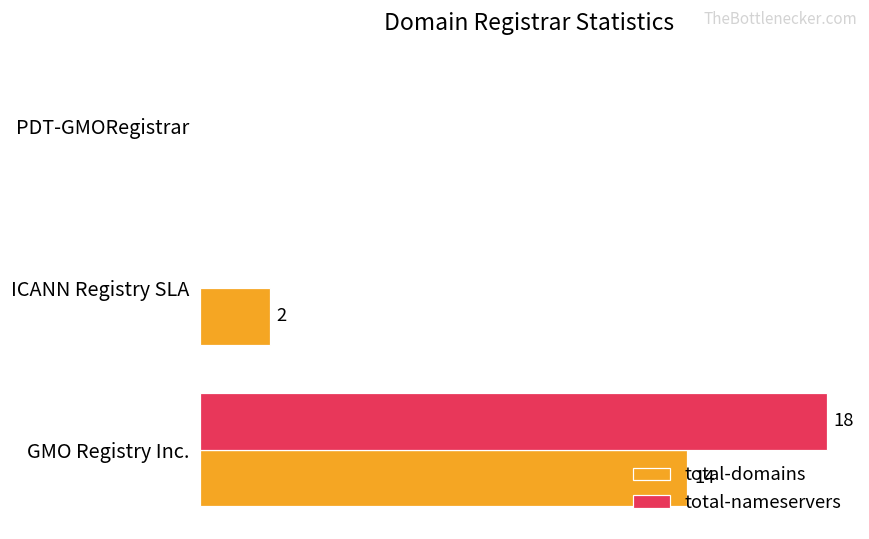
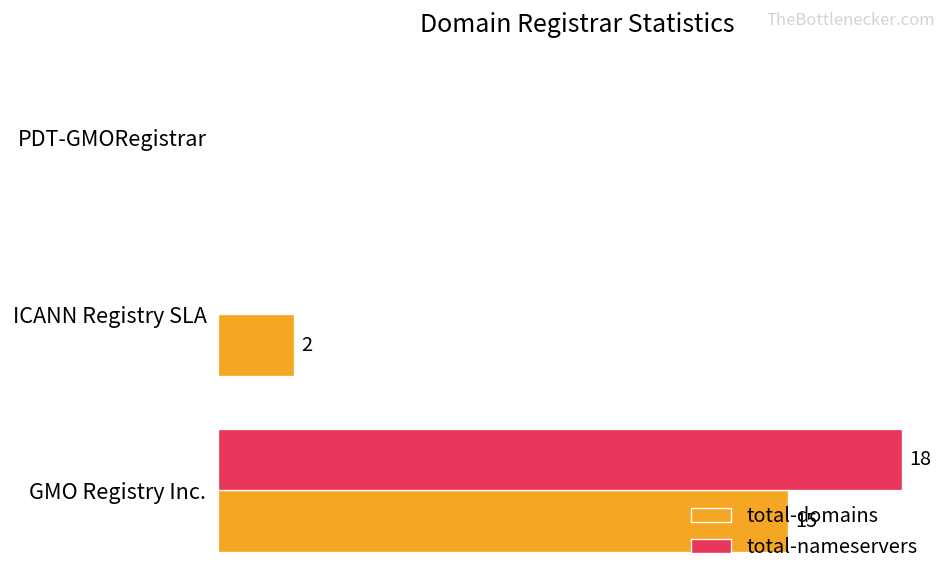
total-domains, GMO Registry Inc.: 14 -> 15
